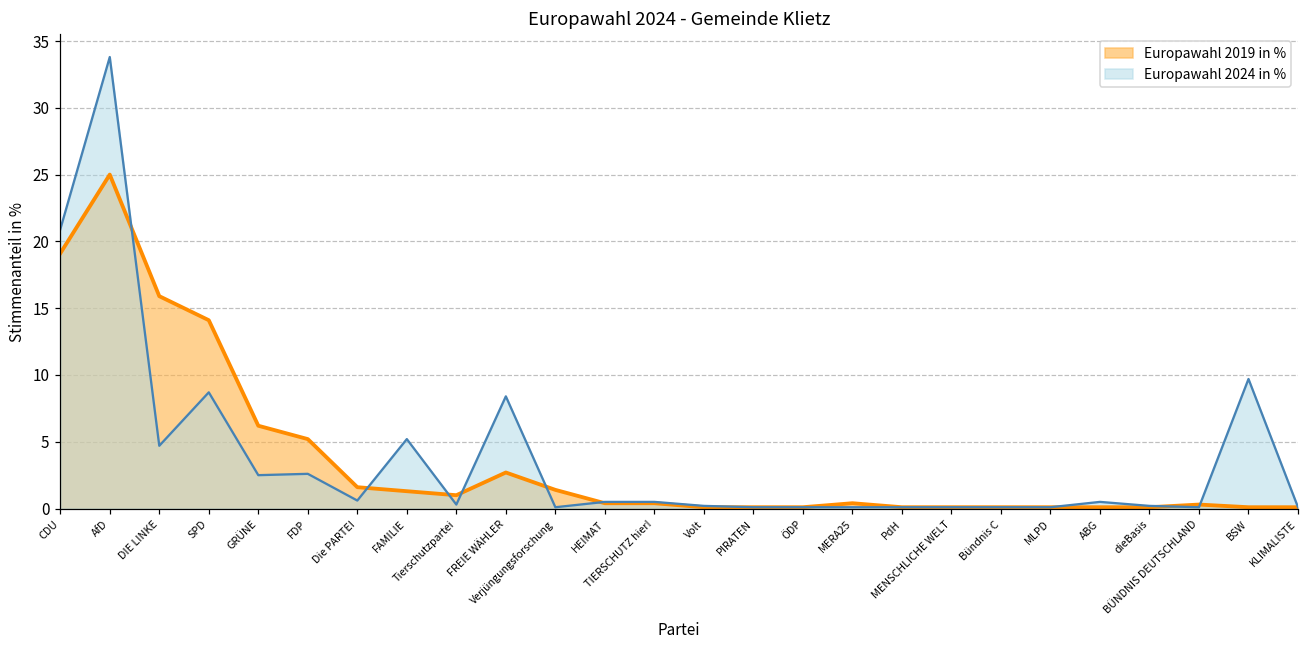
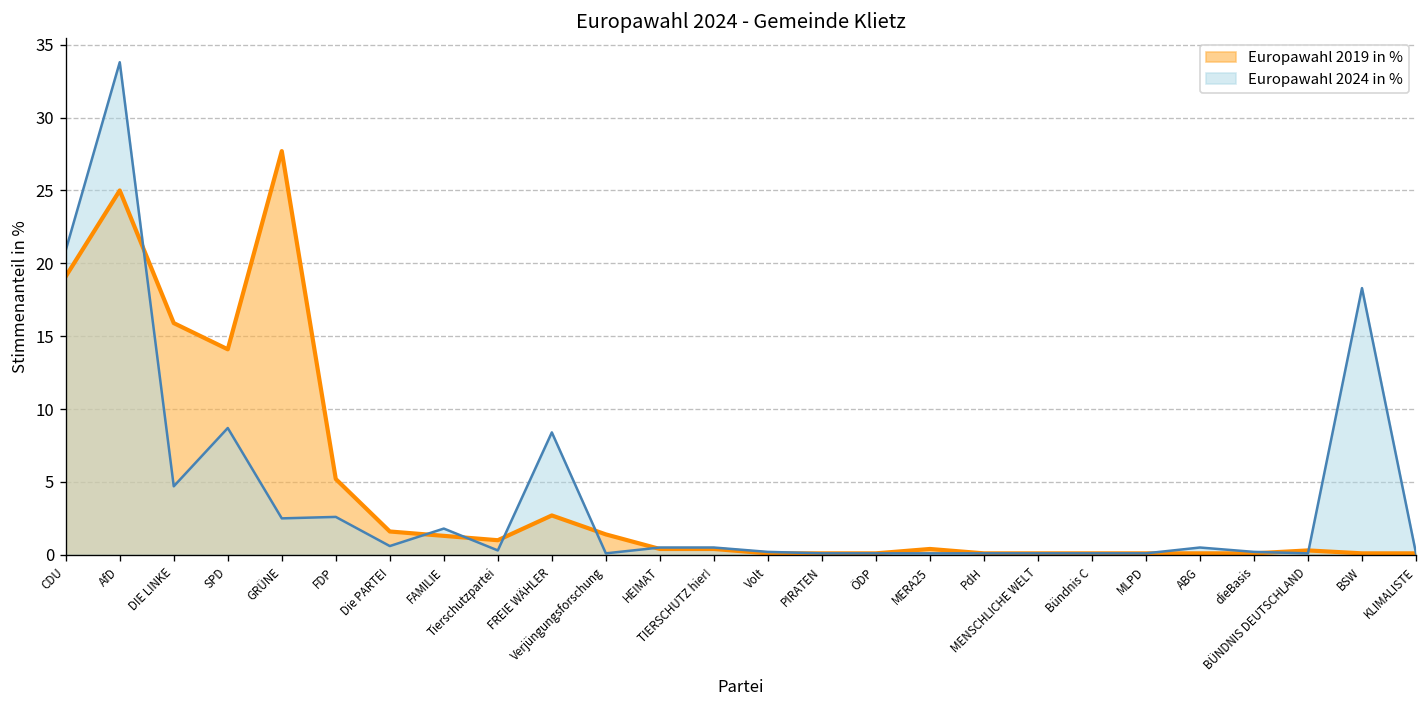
Europawahl 2019 in %, GRÜNE: 6.2 -> 27.7
Europawahl 2024 in %, FAMILIE: 5.2 -> 1.8
Europawahl 2024 in %, BSW: 9.7 -> 18.3
